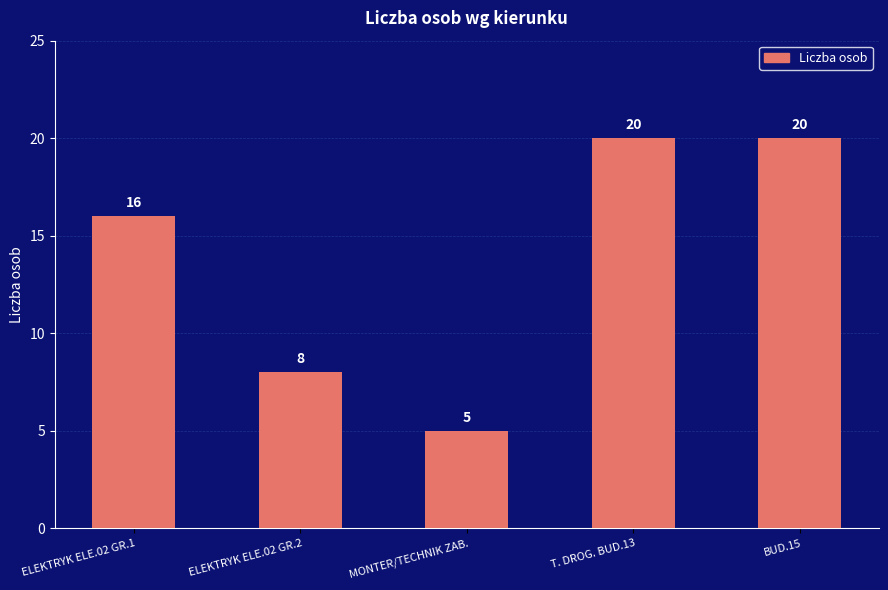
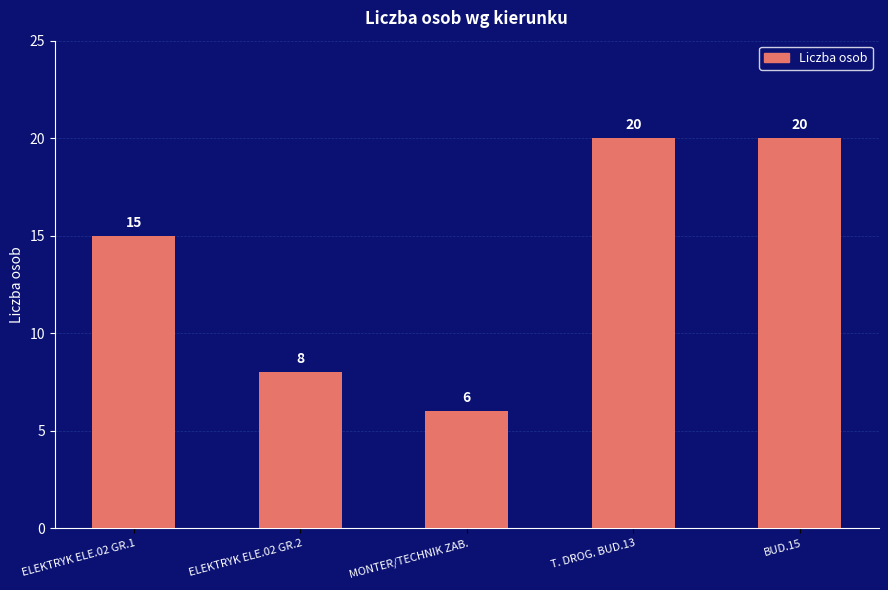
ELEKTRYK ELE.02 GR.1: 16 -> 15
MONTER/TECHNIK ZAB.: 5 -> 6
